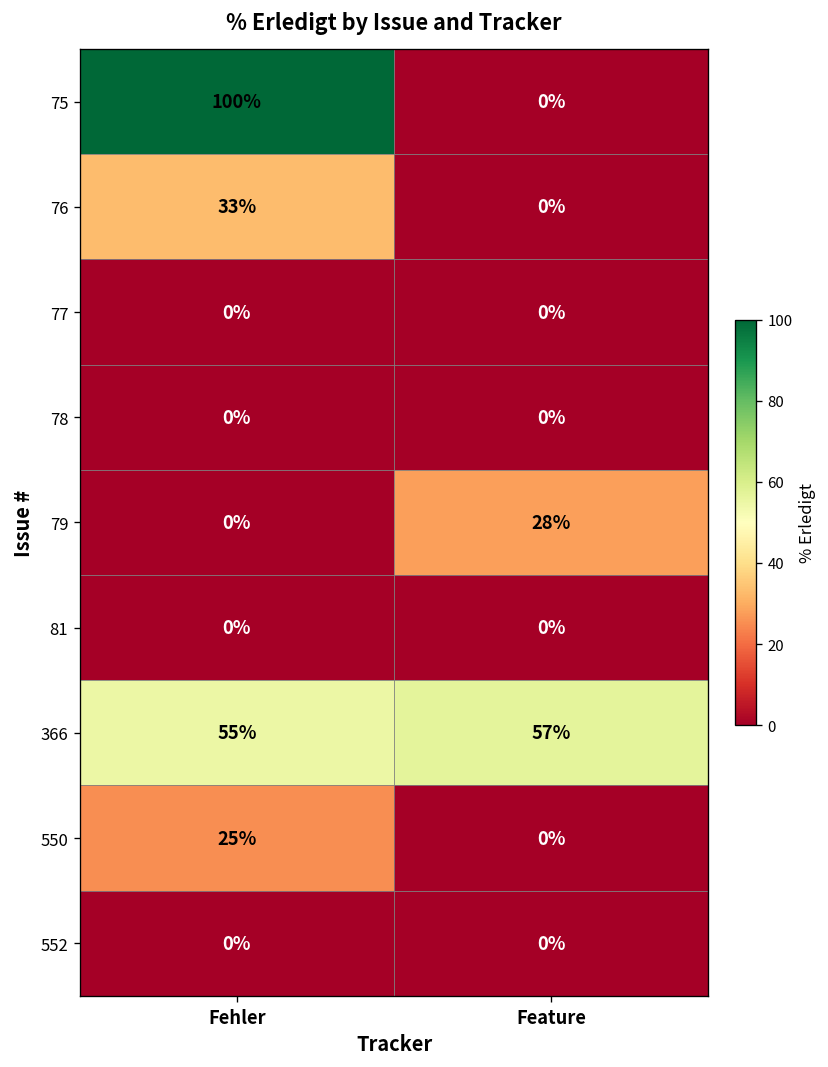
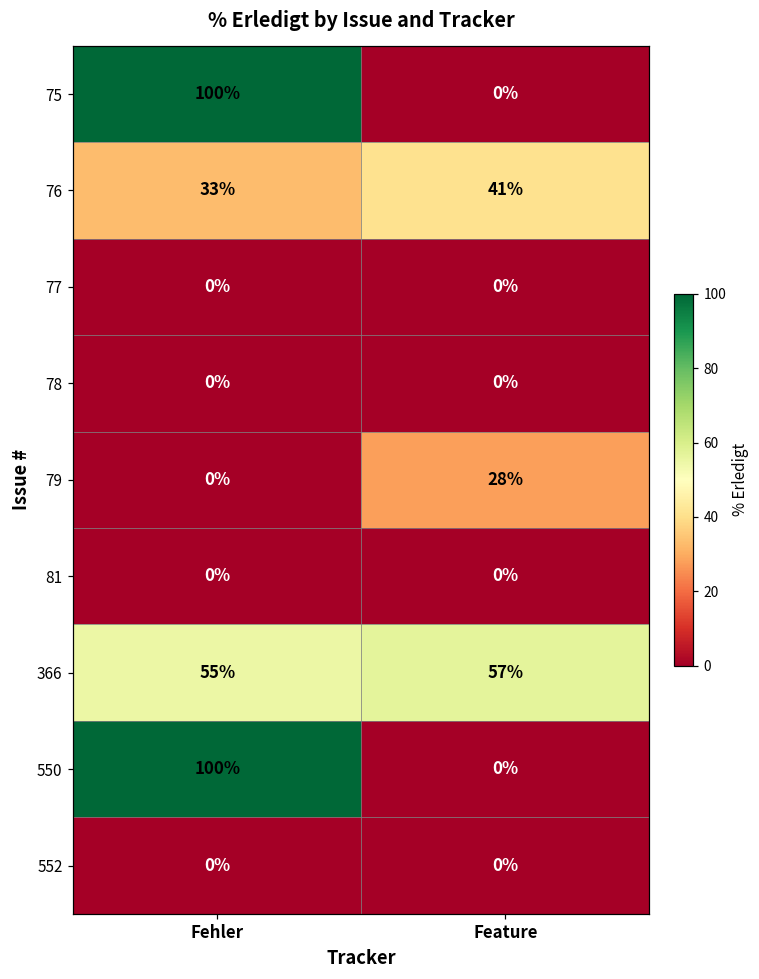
76, Feature: 0% -> 41%
550, Fehler: 25% -> 100%
